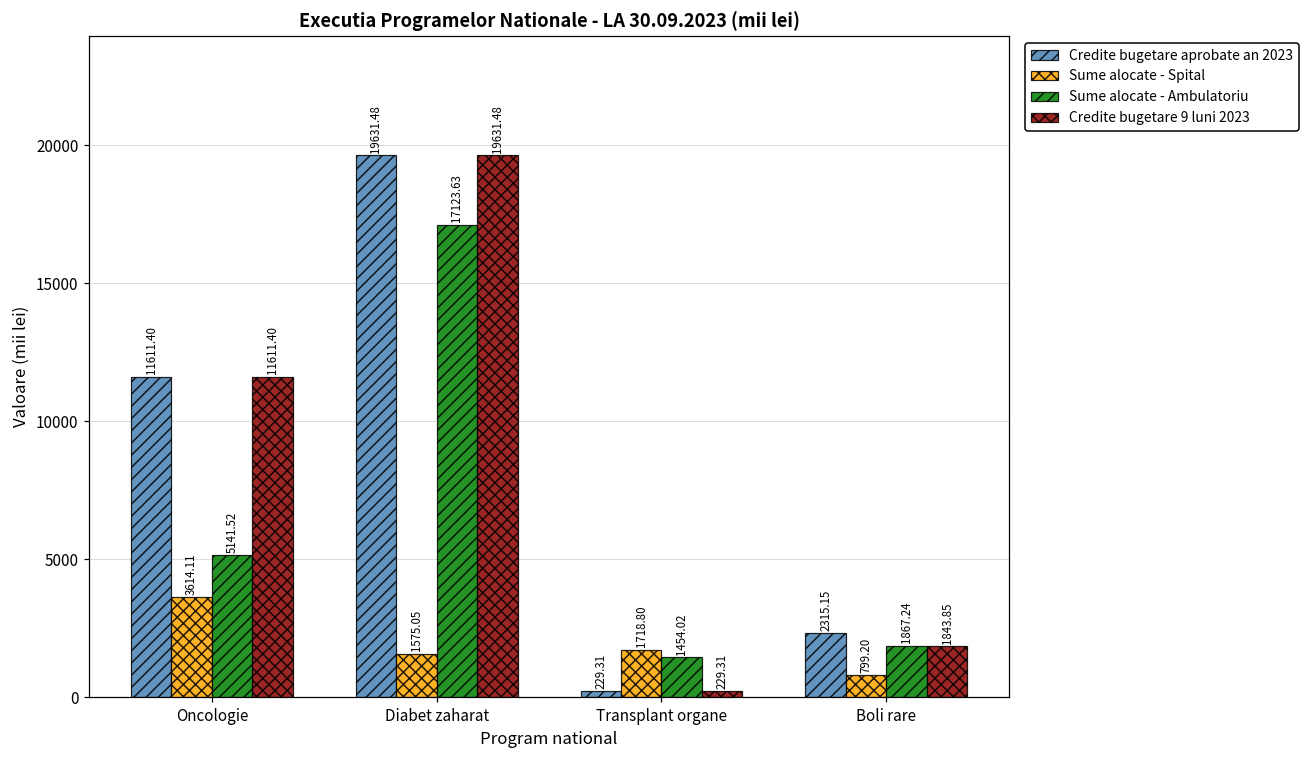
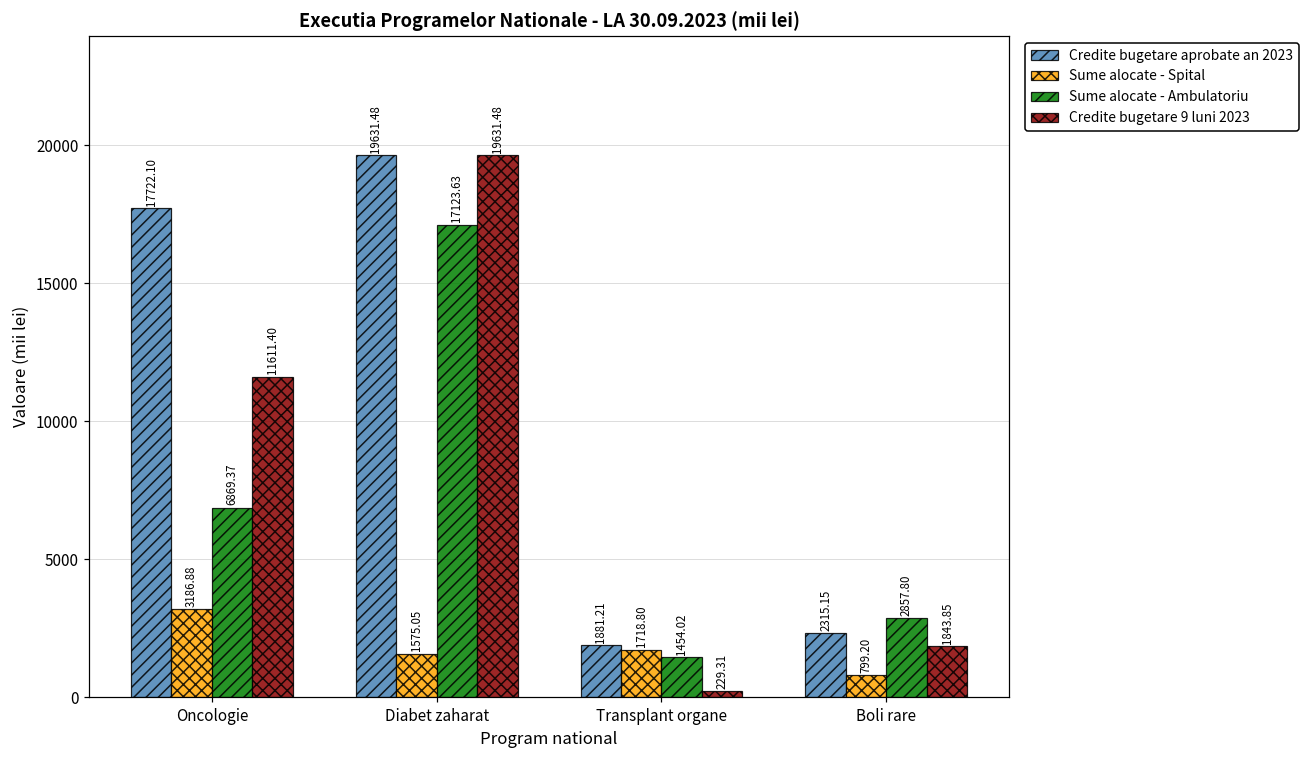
Credite bugetare aprobate an 2023, Oncologie: 11611.40 -> 17722.10
Sume alocate - Spital, Oncologie: 3614.11 -> 3186.88
Sume alocate - Ambulatoriu, Oncologie: 5141.52 -> 6869.37
Credite bugetare aprobate an 2023, Transplant organe: 229.31 -> 1881.21
Sume alocate - Ambulatoriu, Boli rare: 1867.24 -> 2857.80
